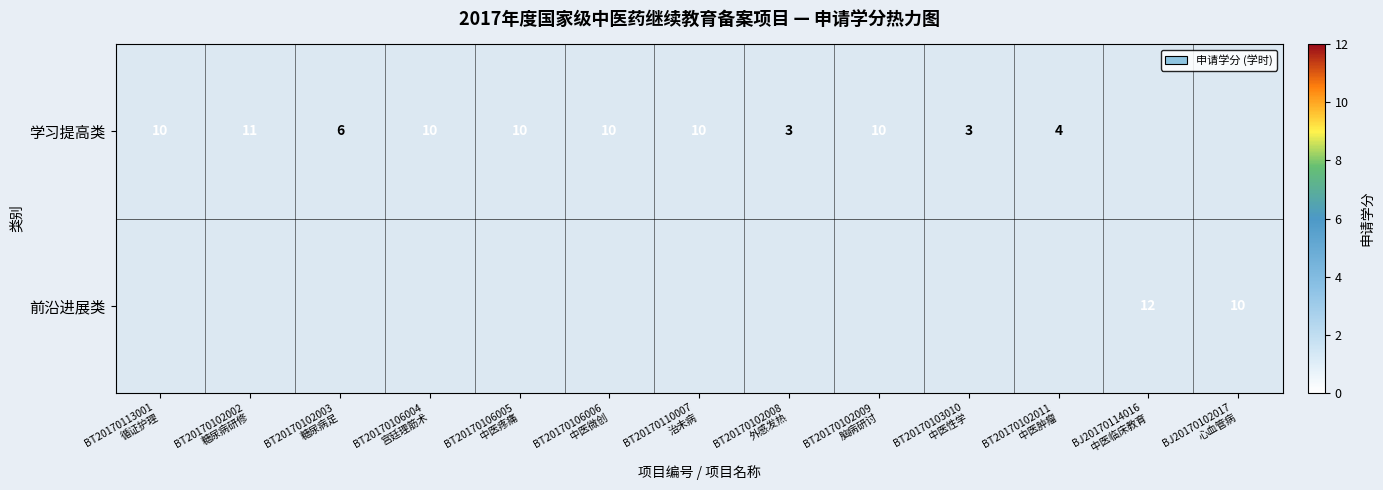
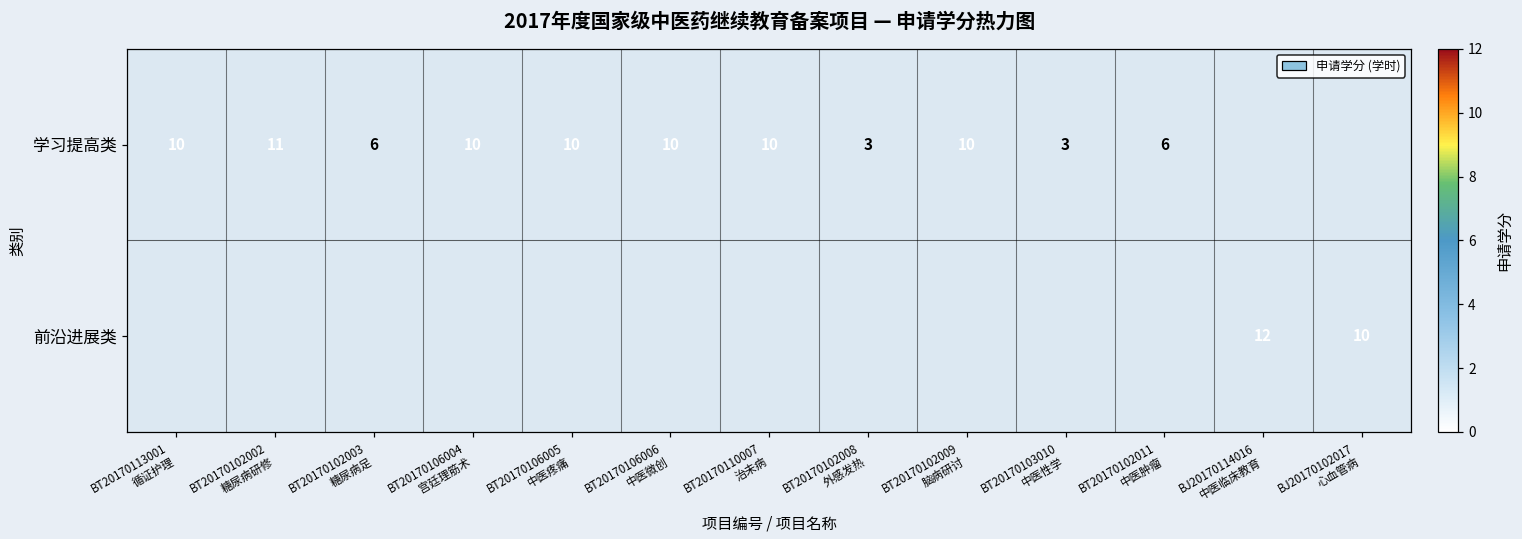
学习提高类, BT20170102011 中医肿瘤: 4 -> 6
